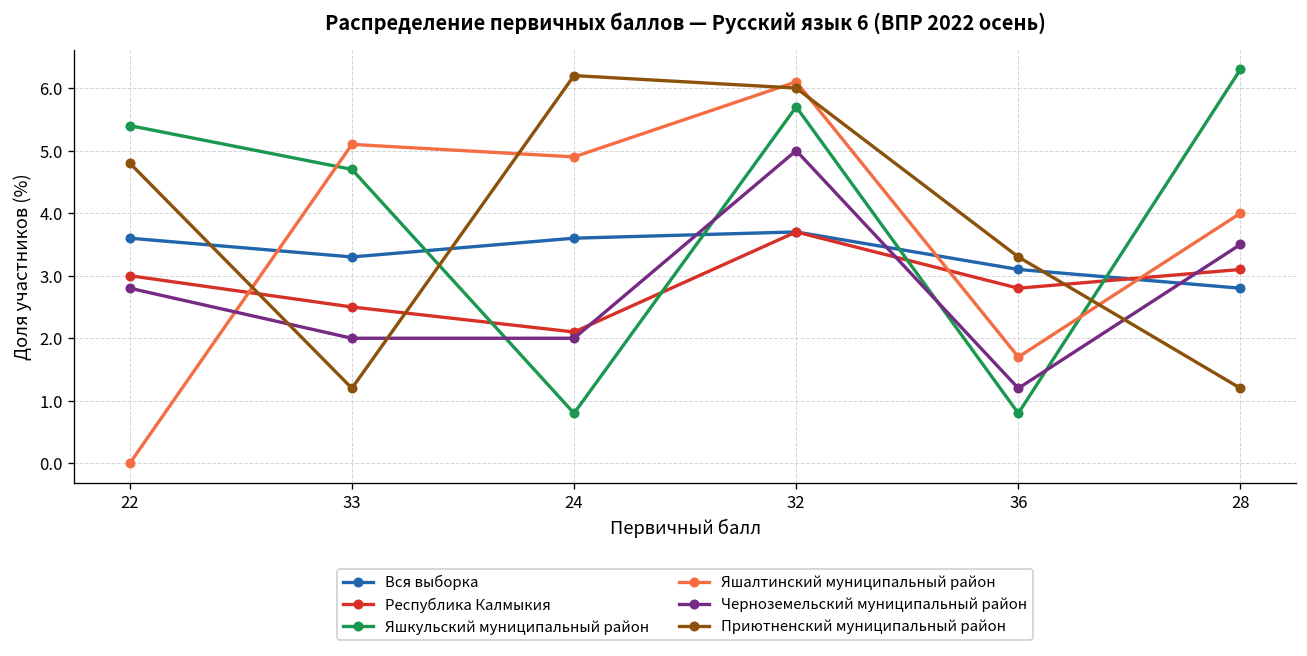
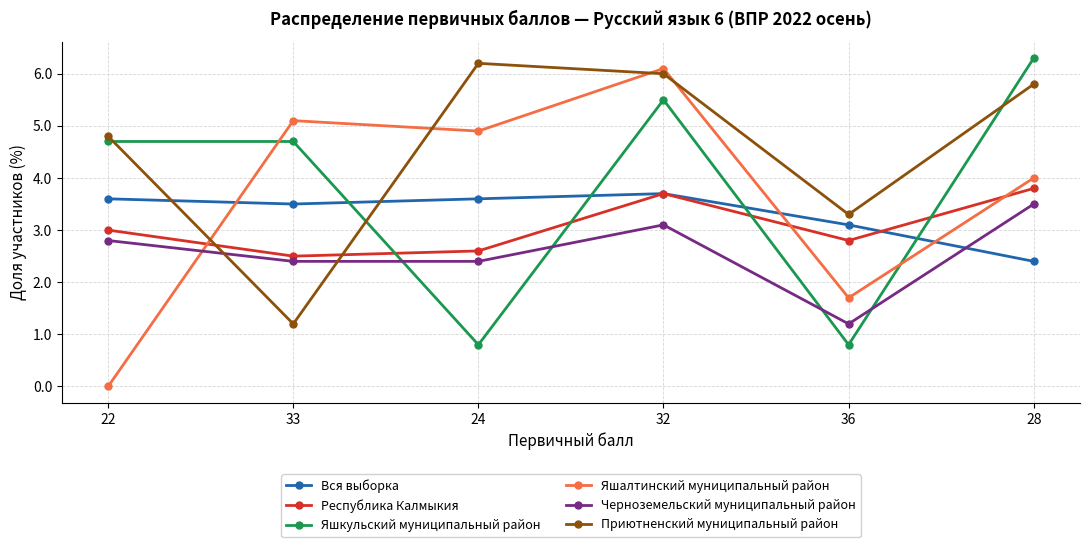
Яшкульский муниципальный район, 22: 5.4 -> 4.7
Вся выборка, 33: 3.3 -> 3.5
Черноземельский муниципальный район, 33: 2.0 -> 2.4
Республика Калмыкия, 24: 2.1 -> 2.6
Черноземельский муниципальный район, 24: 2.0 -> 2.4
Яшкульский муниципальный район, 32: 5.7 -> 5.5
Черноземельский муниципальный район, 32: 5.0 -> 3.1
Вся выборка, 28: 2.8 -> 2.4
Республика Калмыкия, 28: 3.1 -> 3.8
Приютненский муниципальный район, 28: 1.2 -> 5.8
